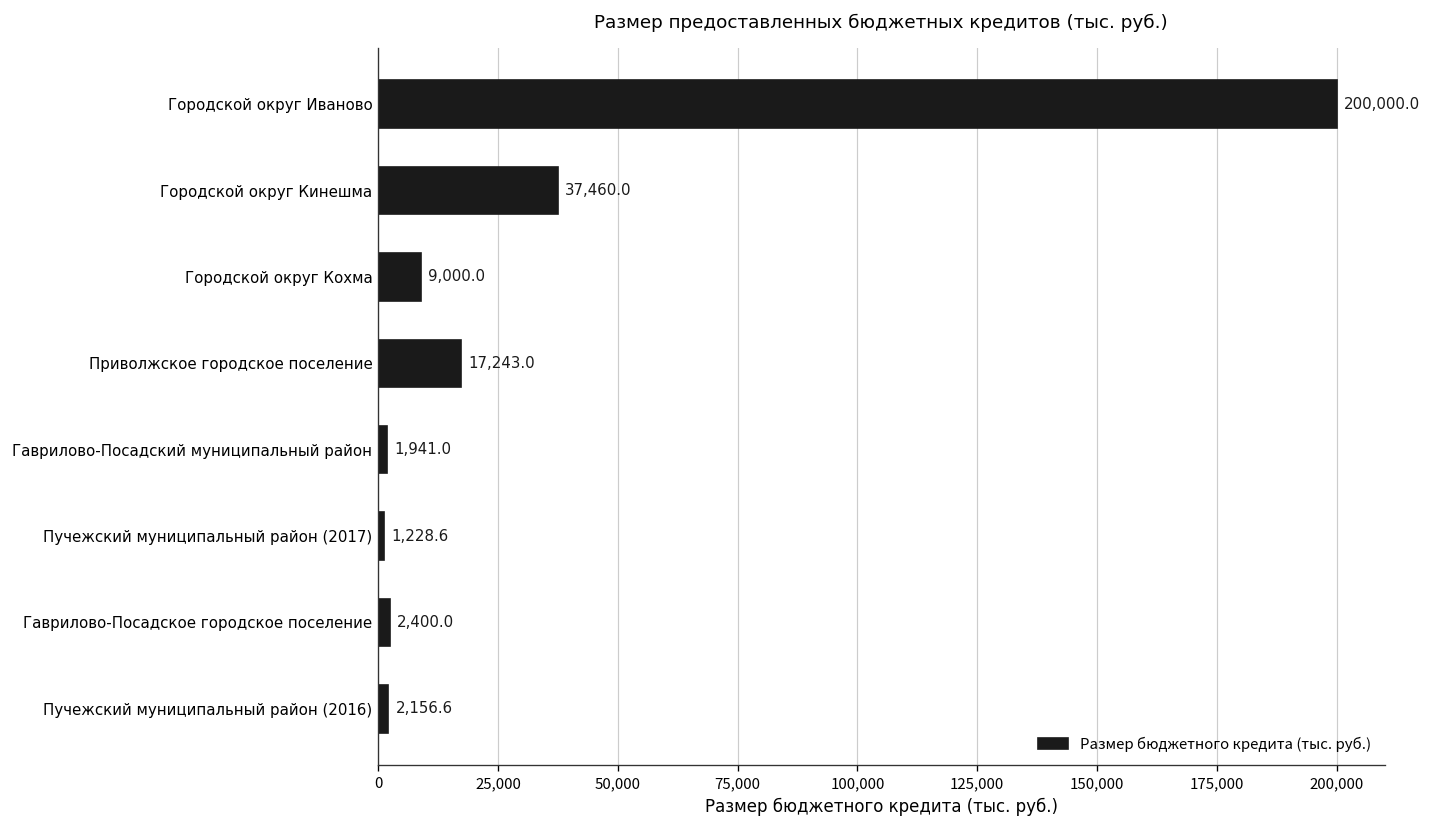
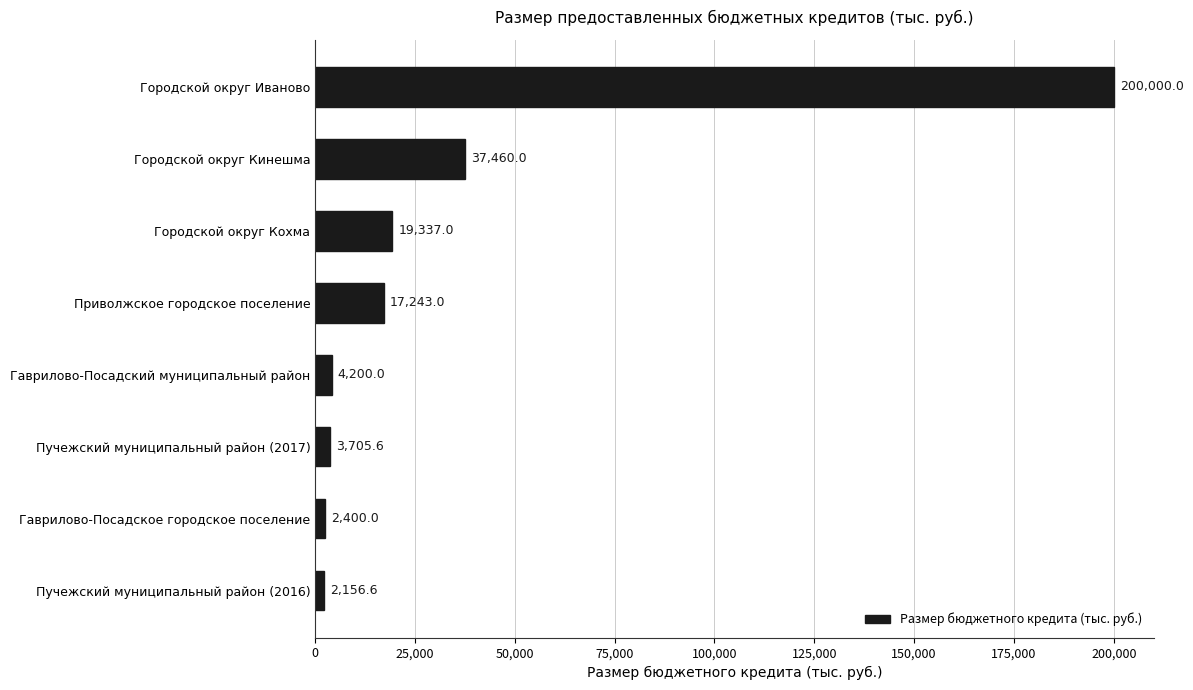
Городской округ Кохма: 9,000.0 -> 19,337.0
Гаврилово-Посадский муниципальный район: 1,941.0 -> 4,200.0
Пучежский муниципальный район (2017): 1,228.6 -> 3,705.6
